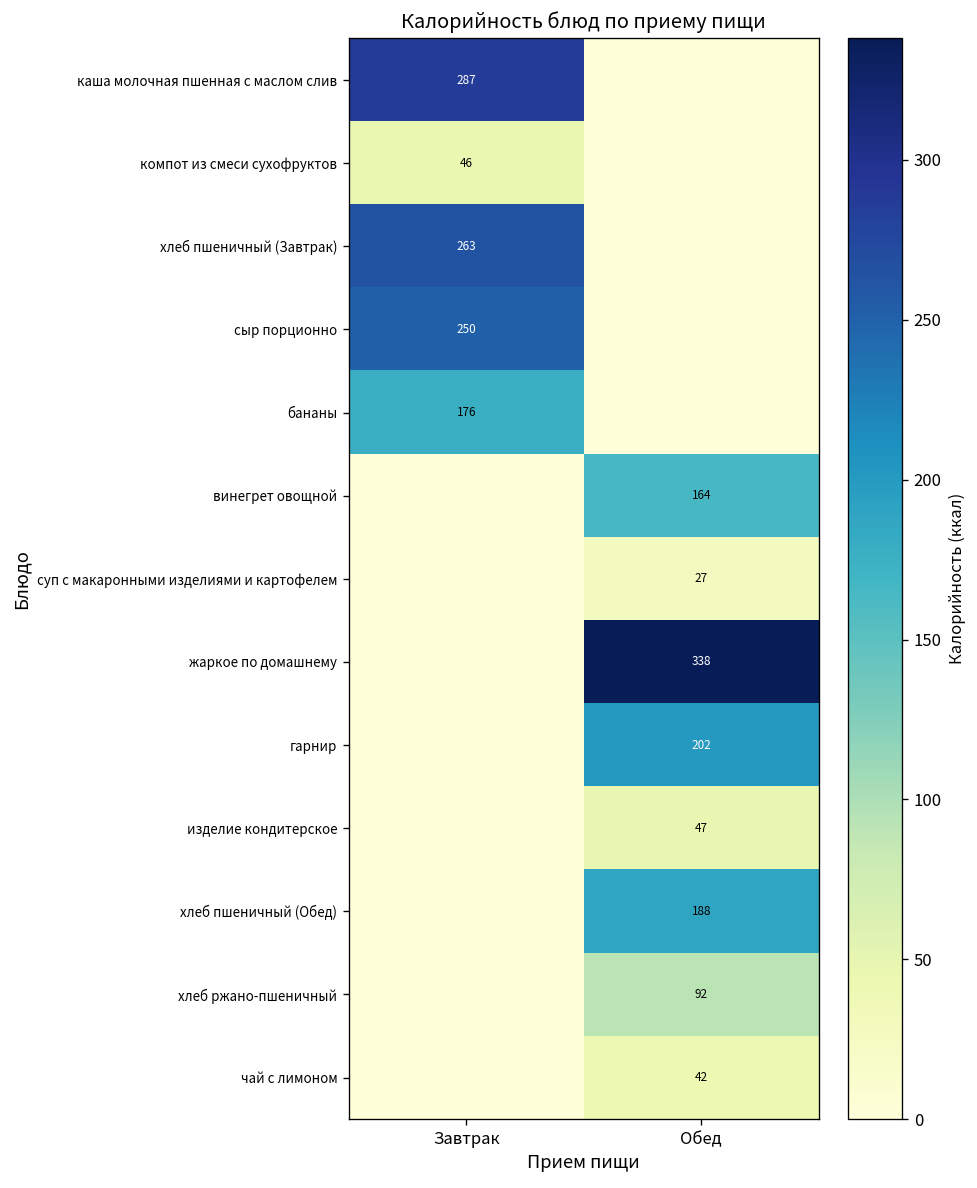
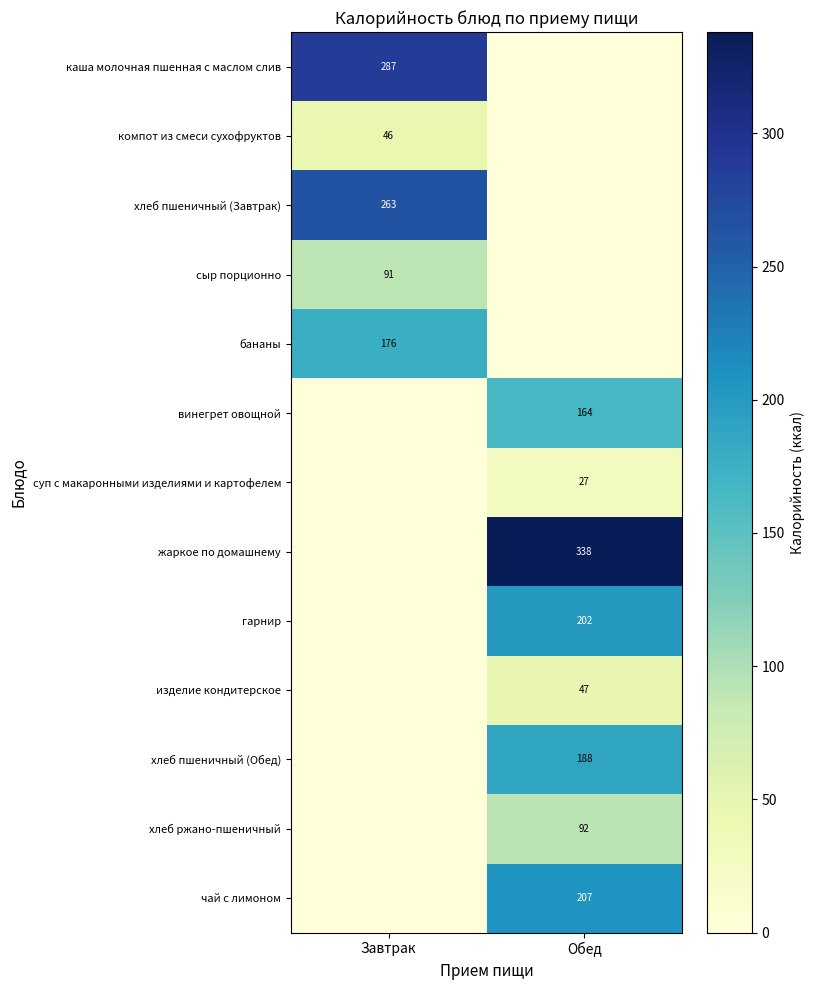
сыр порционно, Завтрак: 250 -> 91
чай с лимоном, Обед: 42 -> 207
